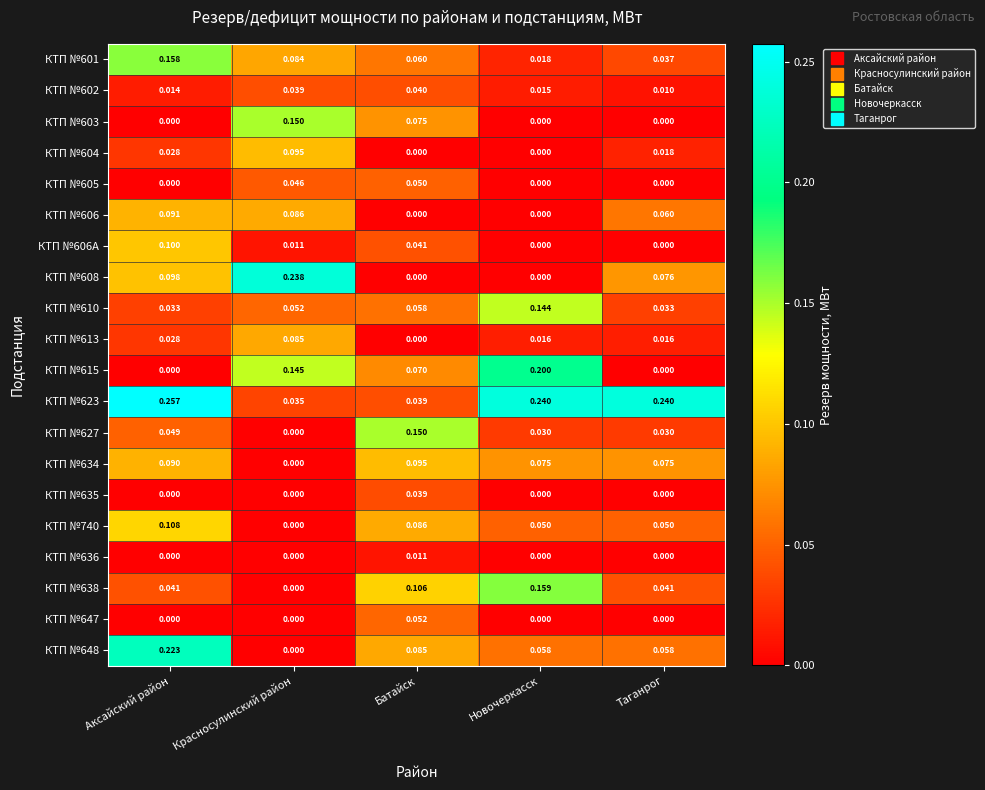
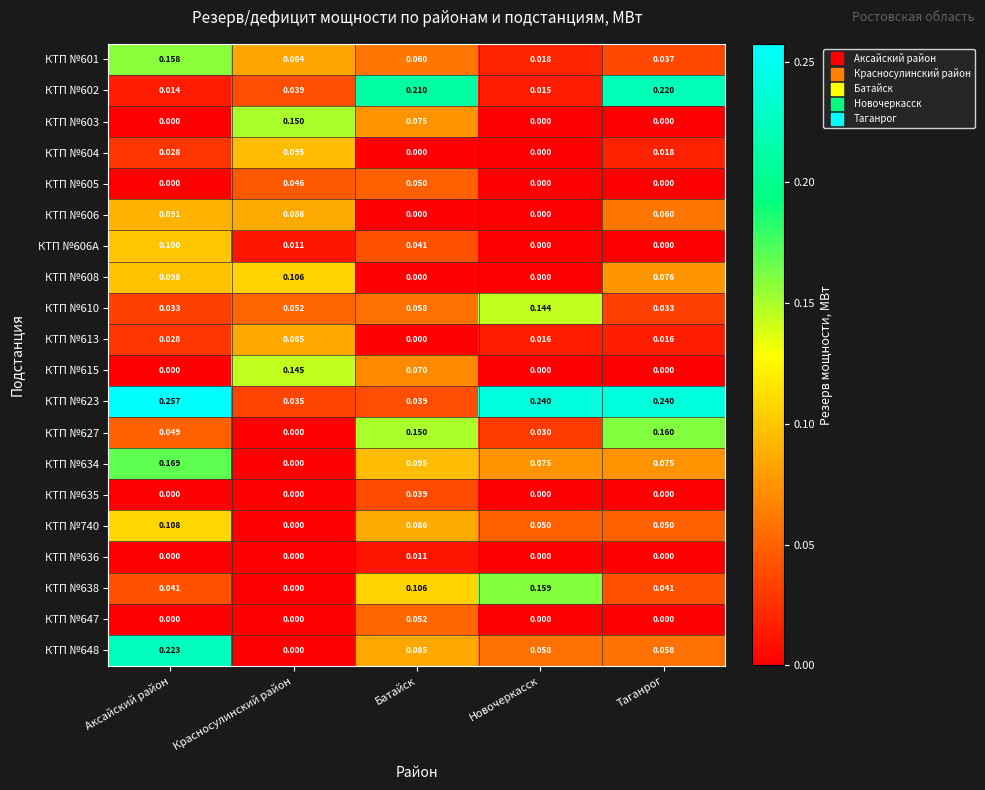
КТП №602, Батайск: 0.040 -> 0.210
КТП №602, Таганрог: 0.010 -> 0.220
КТП №608, Красносулинский район: 0.238 -> 0.106
КТП №615, Новочеркасск: 0.200 -> 0.000
КТП №627, Таганрог: 0.030 -> 0.160
КТП №634, Аксайский район: 0.090 -> 0.169
